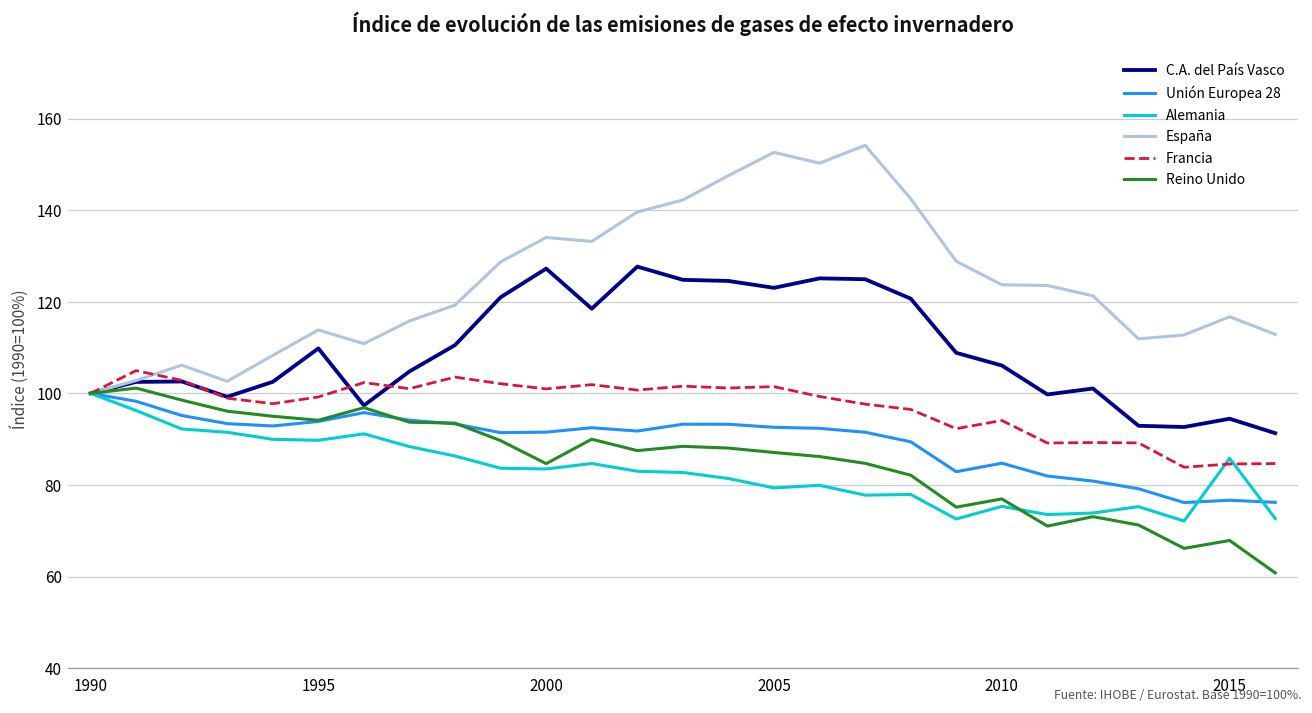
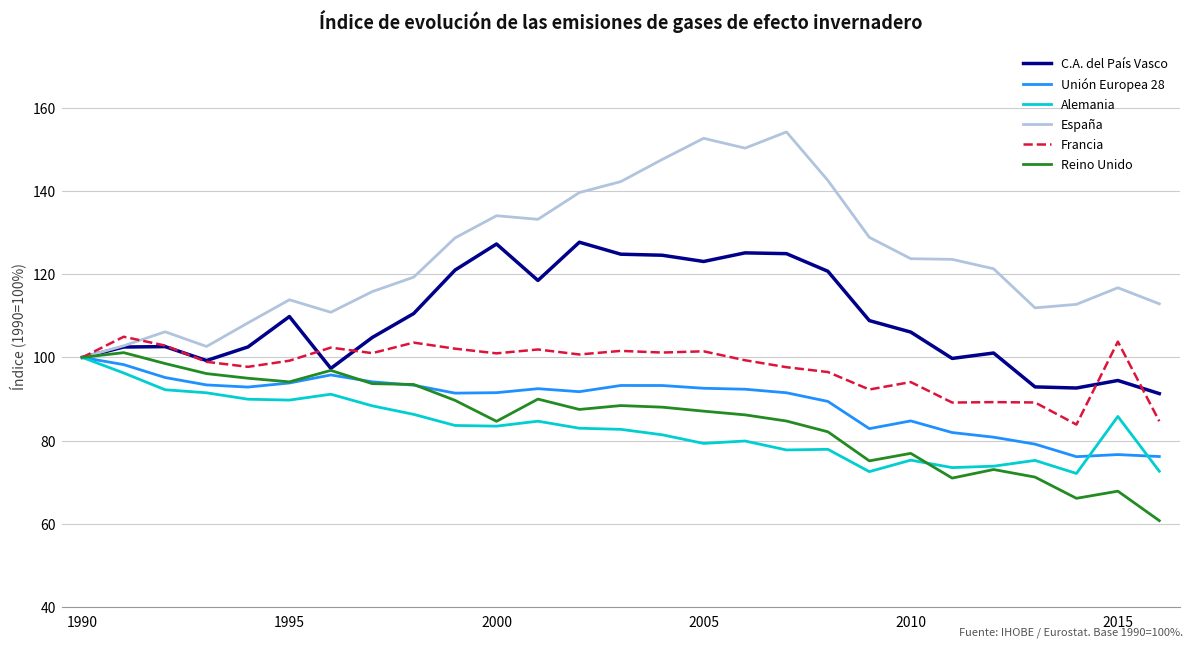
Francia, 2015: 85 -> 104
